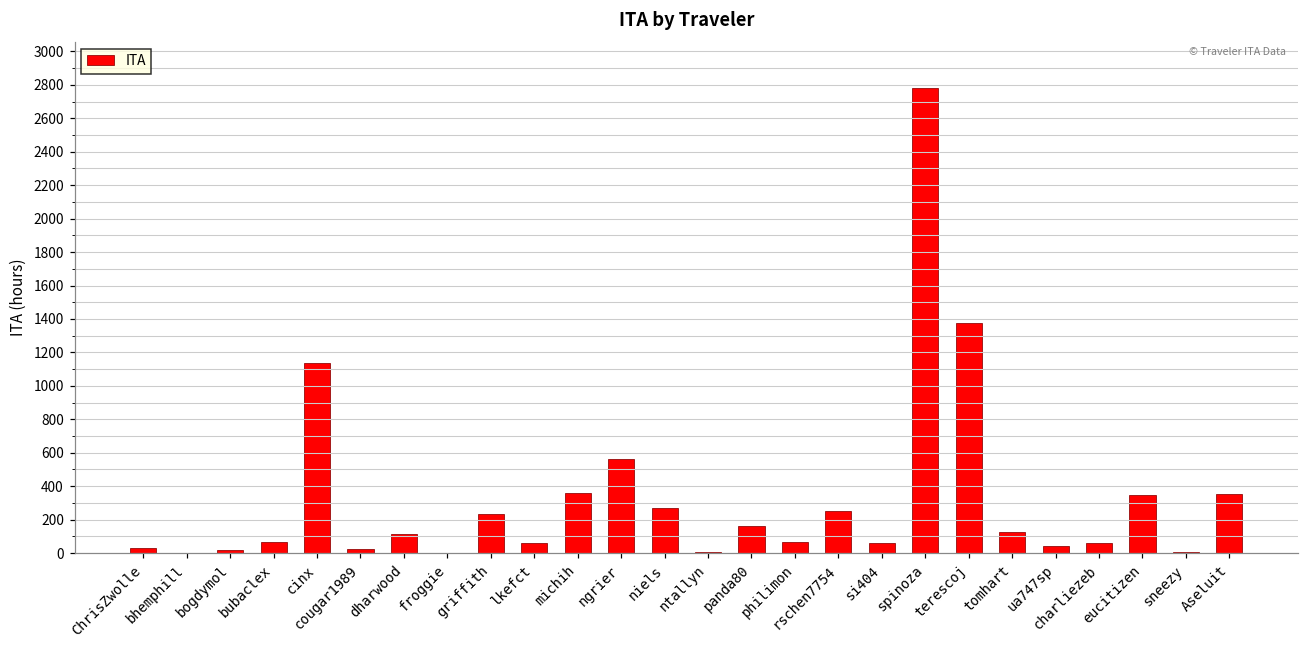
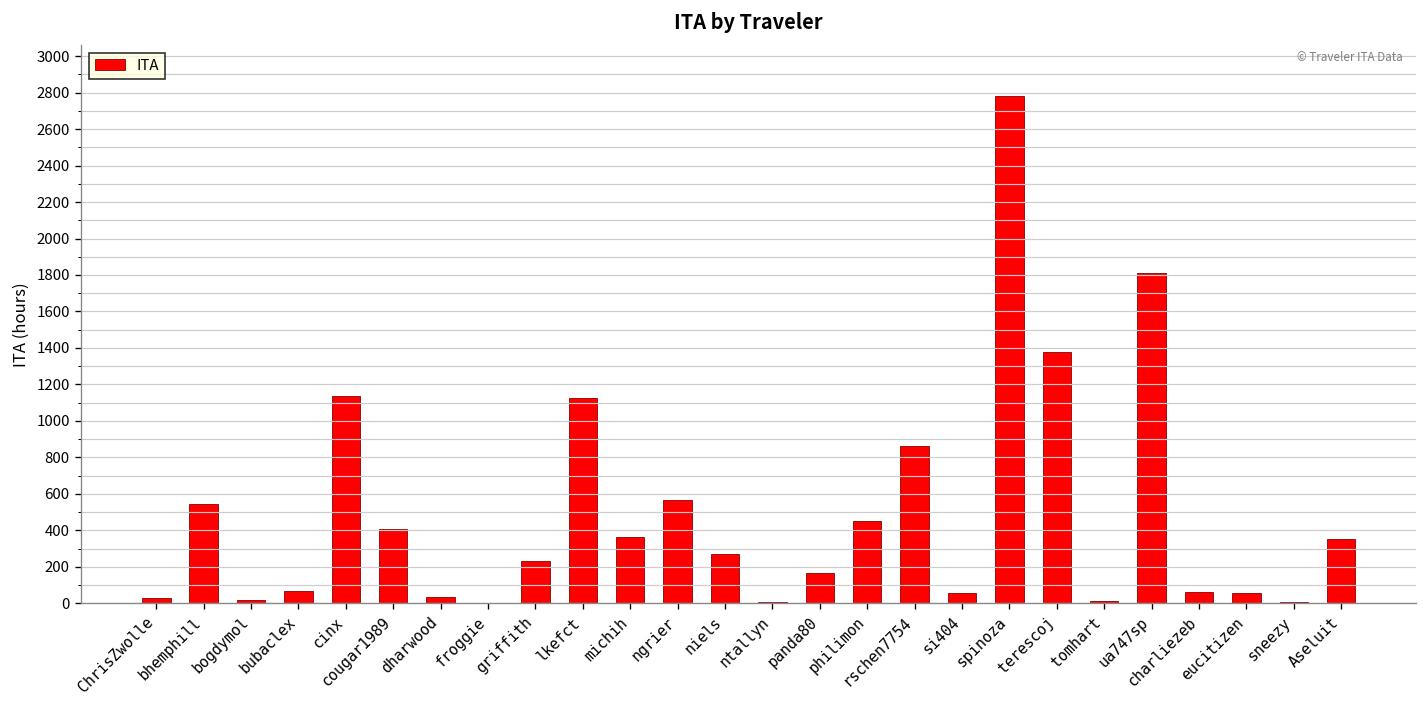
bhemphill: 0 -> 550
cougar1989: 20 -> 410
dharwood: 110 -> 40
lkefct: 60 -> 1120
philimon: 60 -> 450
rschen7754: 250 -> 860
tomhart: 120 -> 10
ua747sp: 40 -> 1810
eucitizen: 350 -> 50
